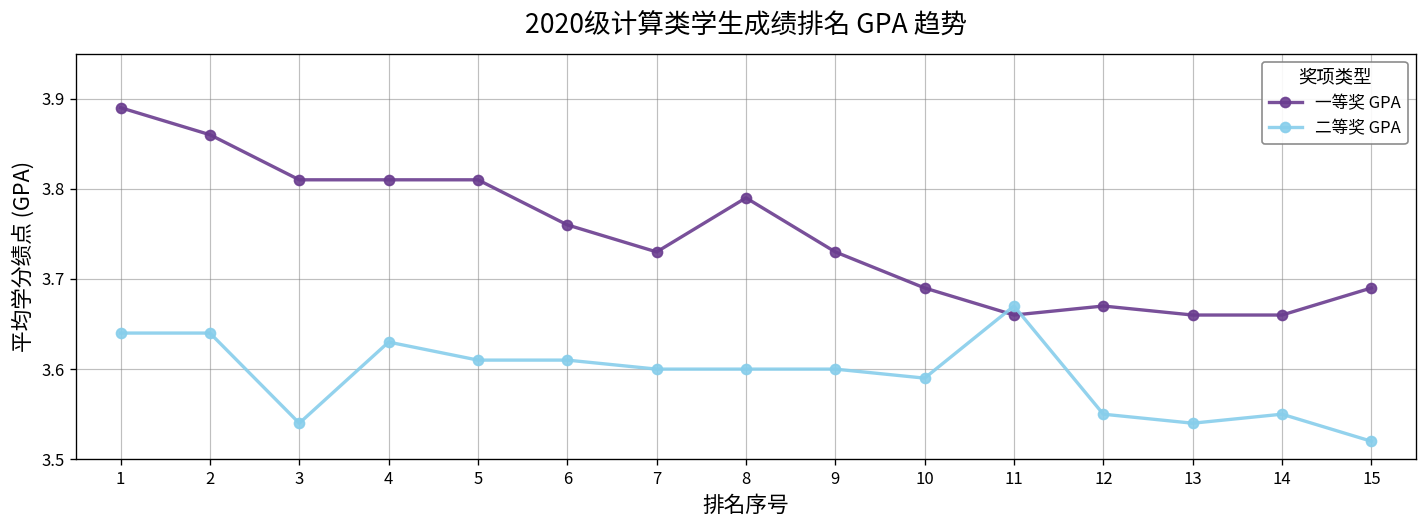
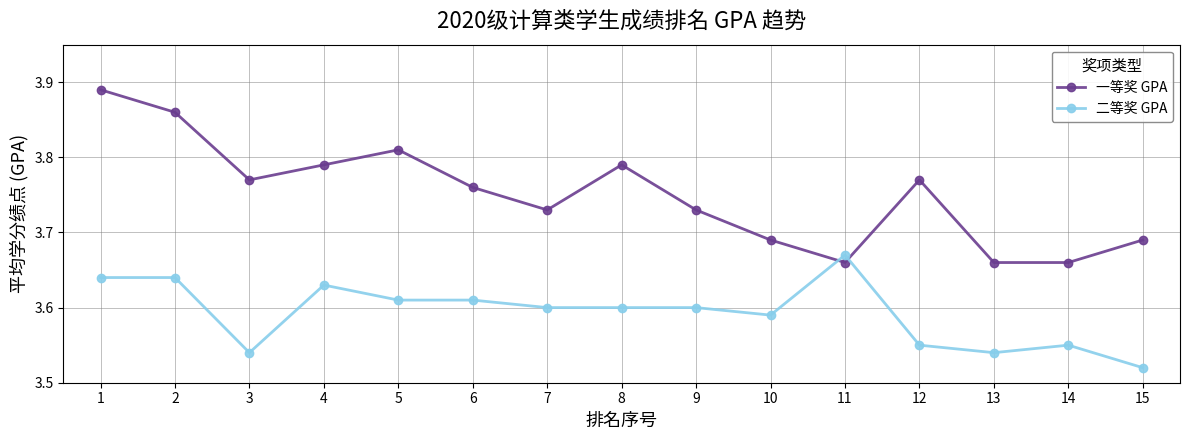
一等奖 GPA, 3: 3.81 -> 3.77
一等奖 GPA, 4: 3.81 -> 3.79
一等奖 GPA, 12: 3.67 -> 3.77
